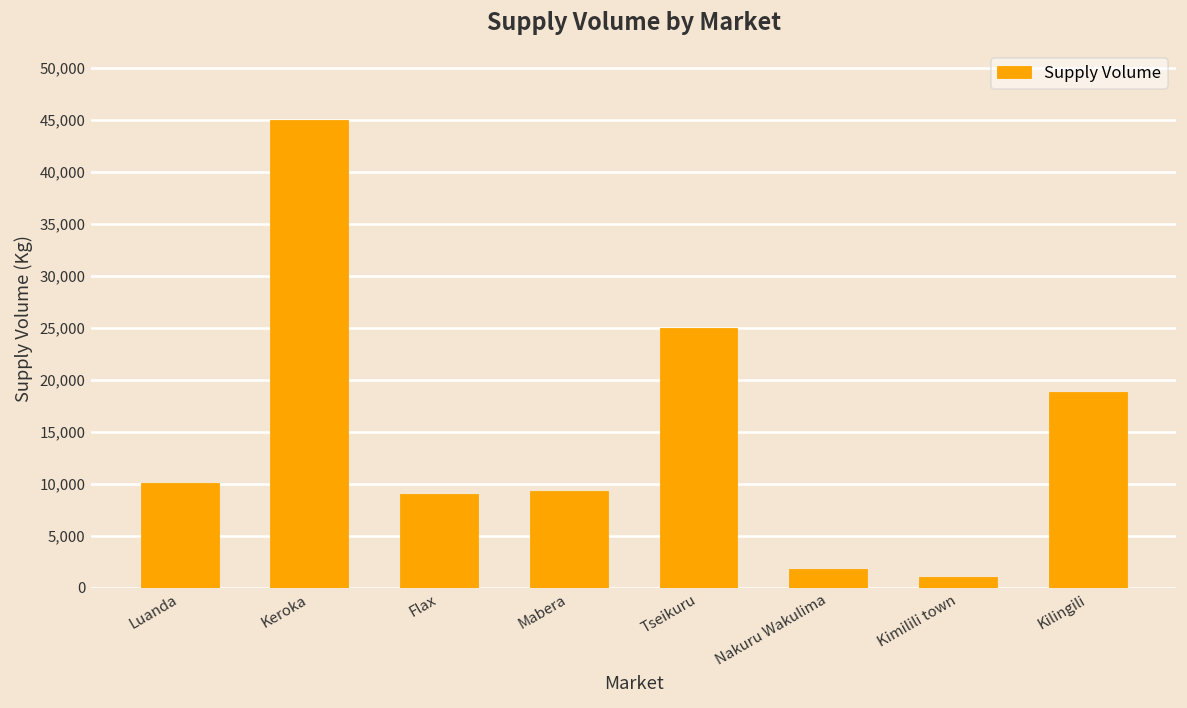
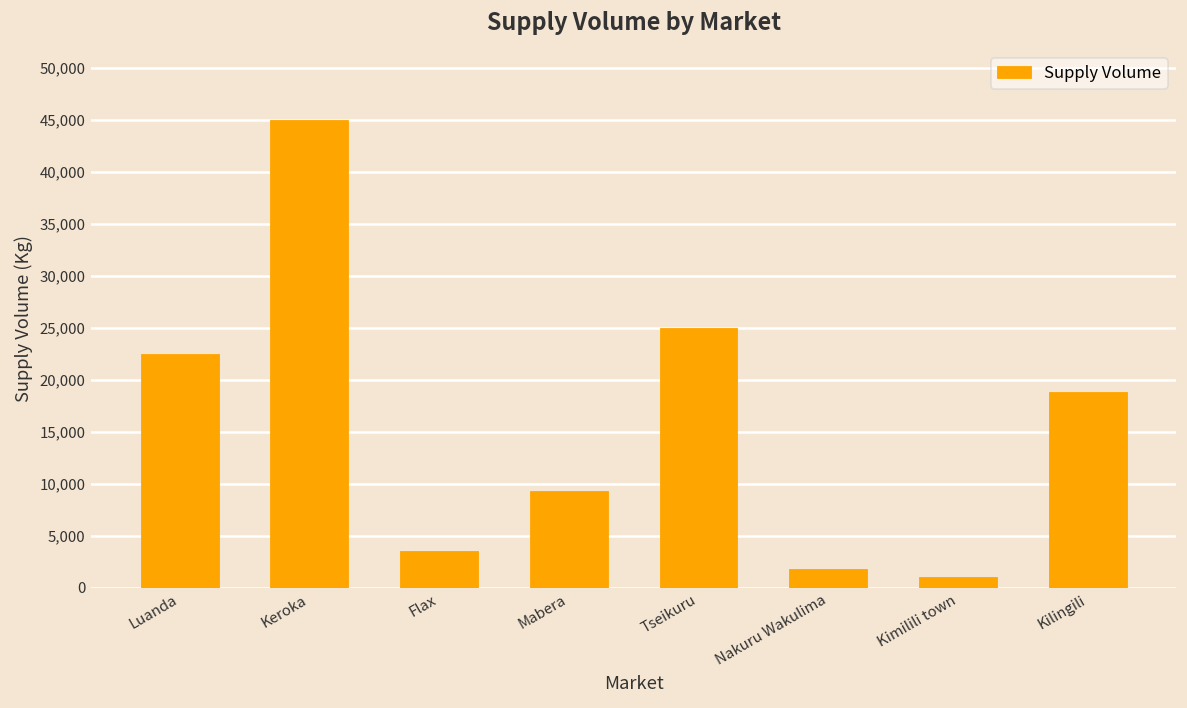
Luanda: 10,000 -> 23,000
Flax: 9,000 -> 4,000
